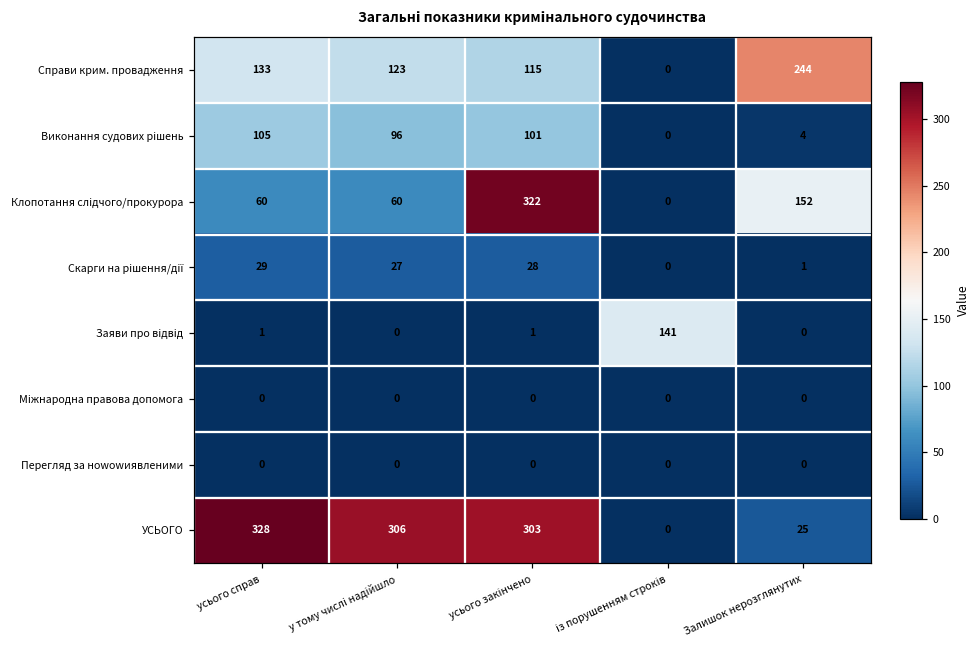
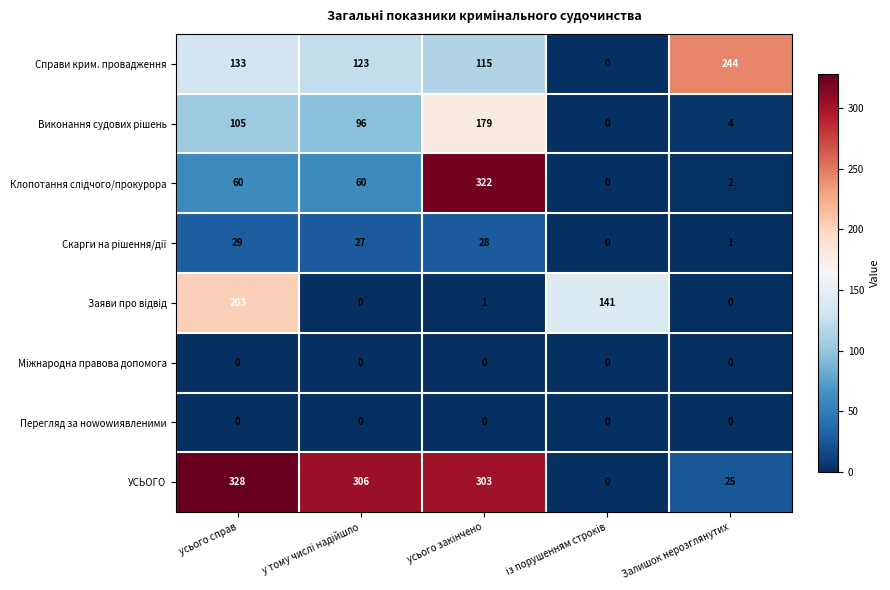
Виконання судових рішень, усього закінчено: 101 -> 179
Клопотання слідчого/прокурора, Залишок нерозглянутих: 152 -> 2
Заяви про відвід, усього справ: 1 -> 203
